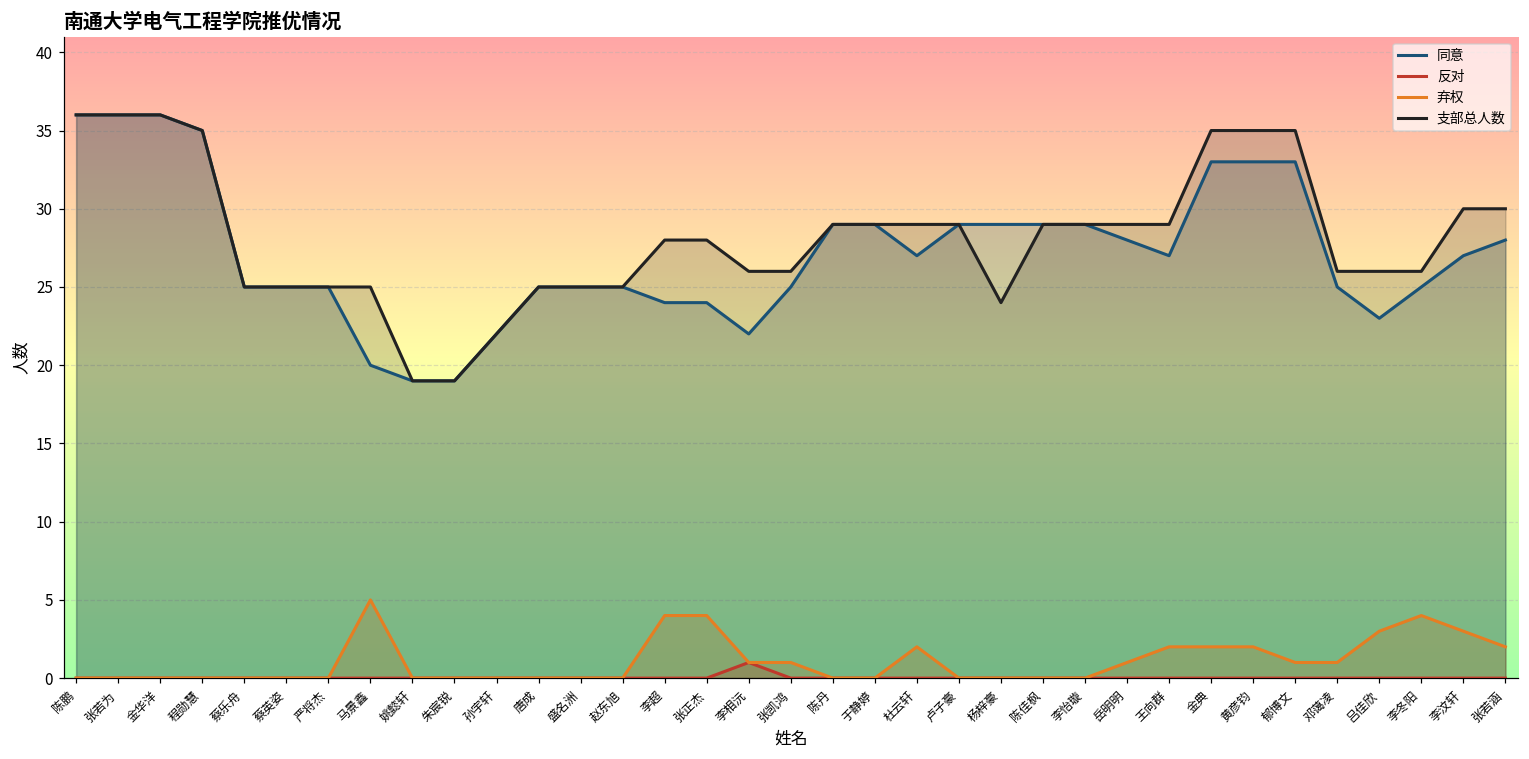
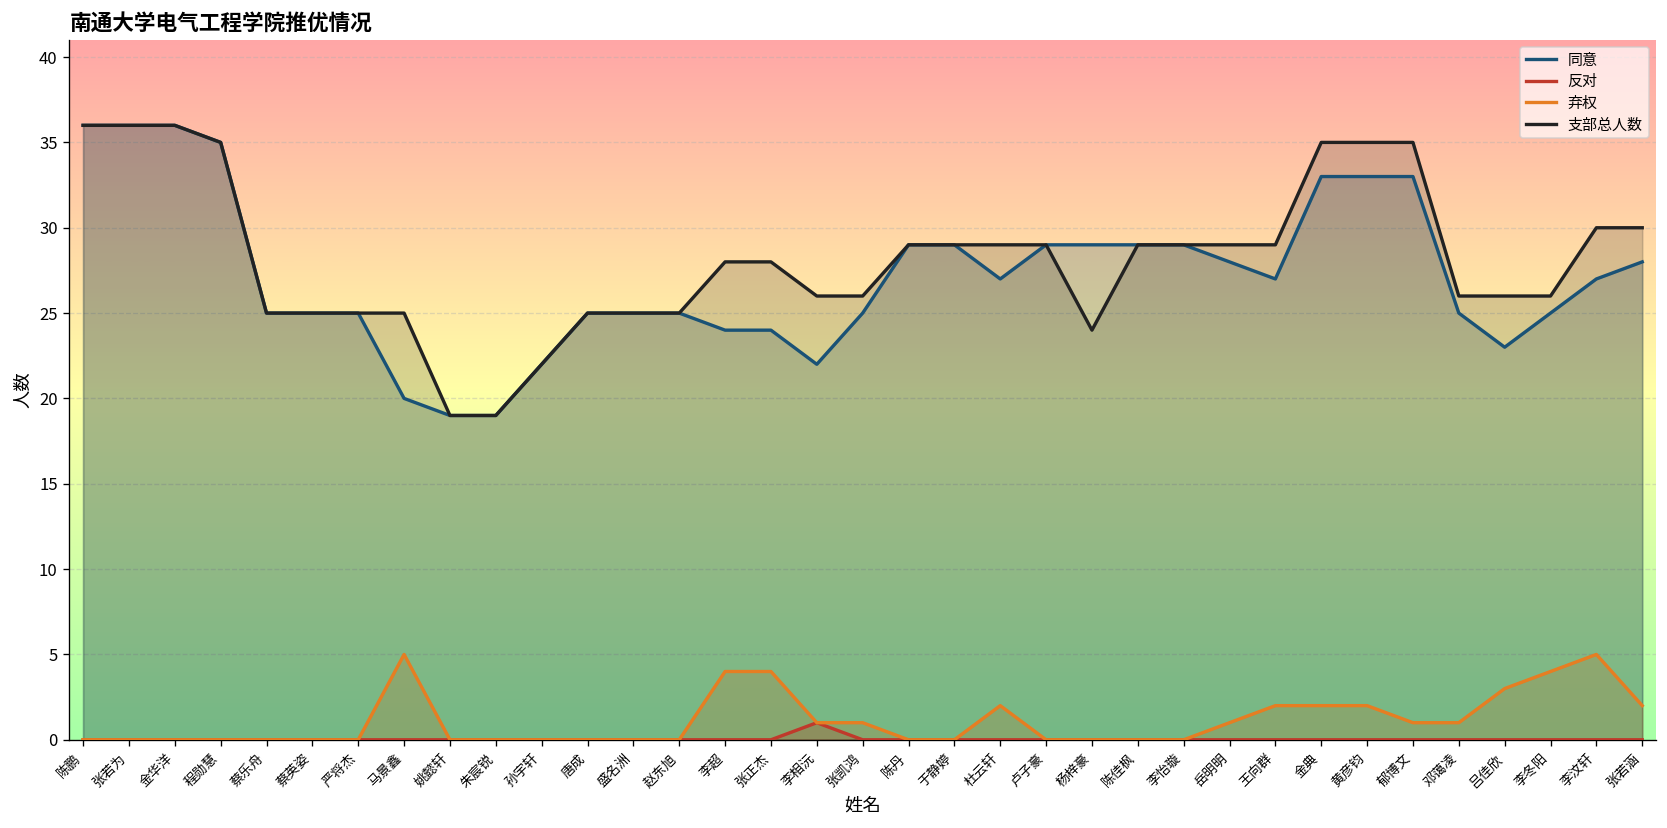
弃权, 李汶轩: 3 -> 5
